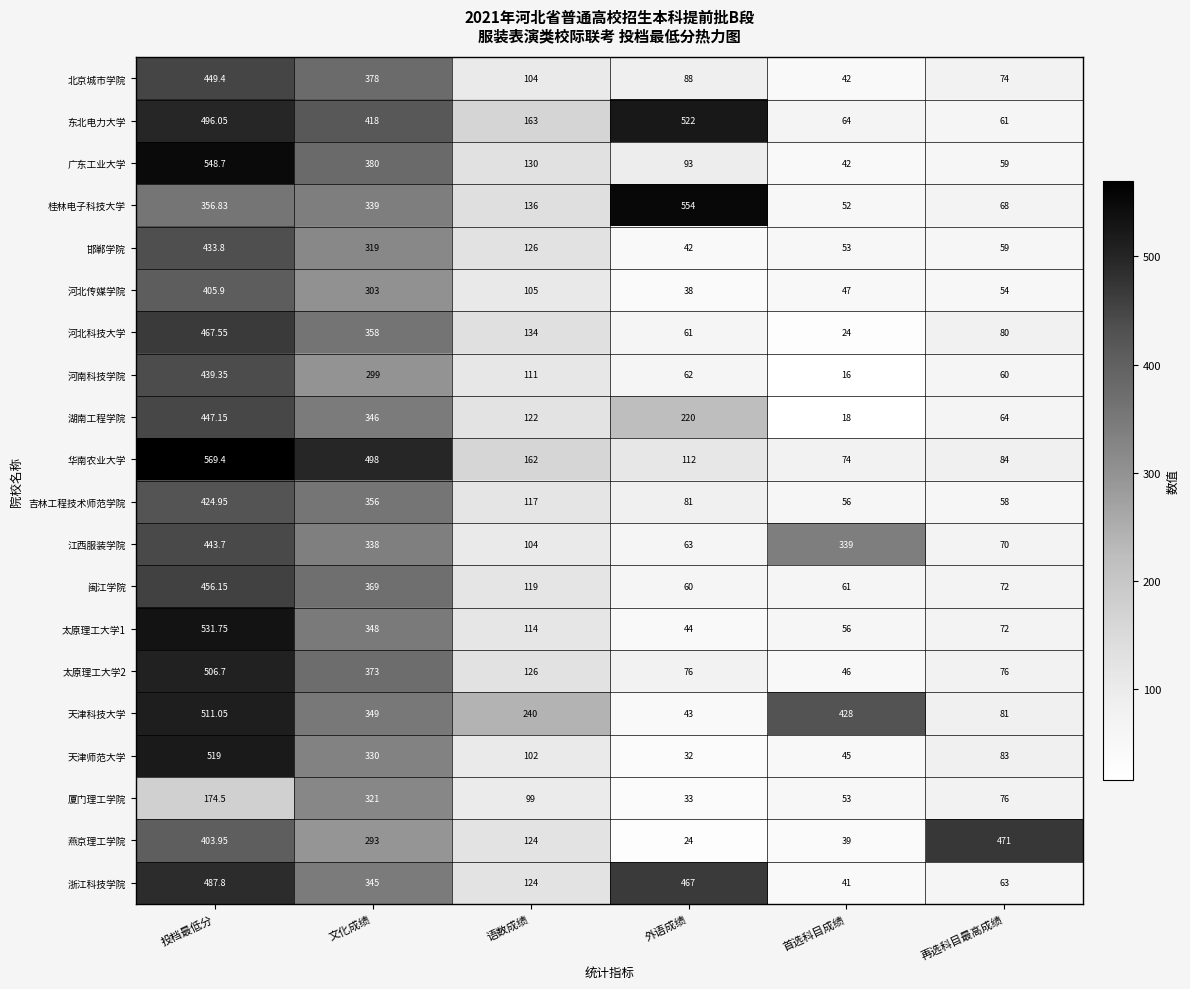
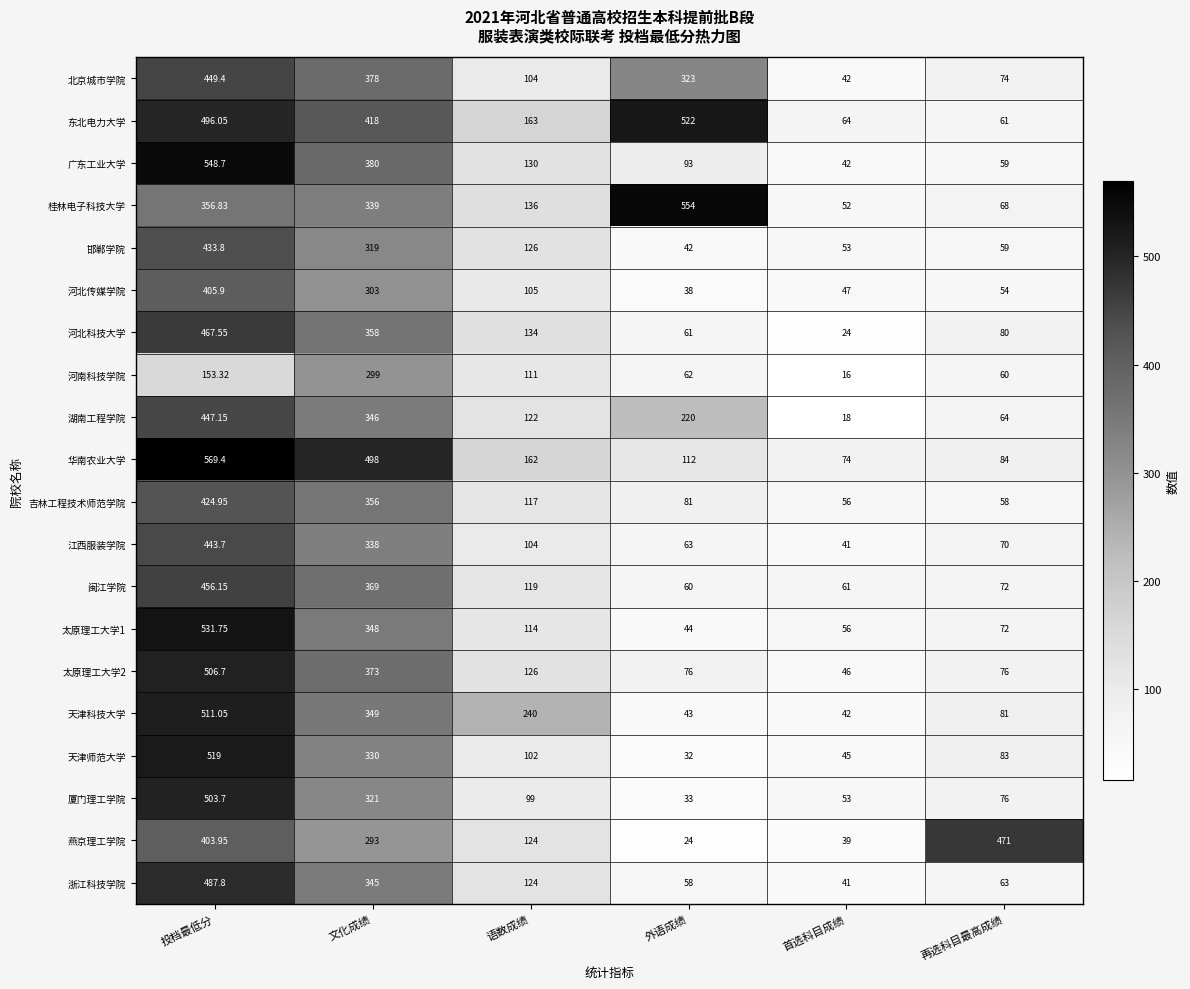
北京城市学院, 外语成绩: 88 -> 323
河南科技学院, 投档最低分: 439.35 -> 153.32
江西服装学院, 首选科目成绩: 339 -> 41
天津科技大学, 首选科目成绩: 428 -> 42
厦门理工学院, 投档最低分: 174.5 -> 503.7
浙江科技学院, 外语成绩: 467 -> 58
